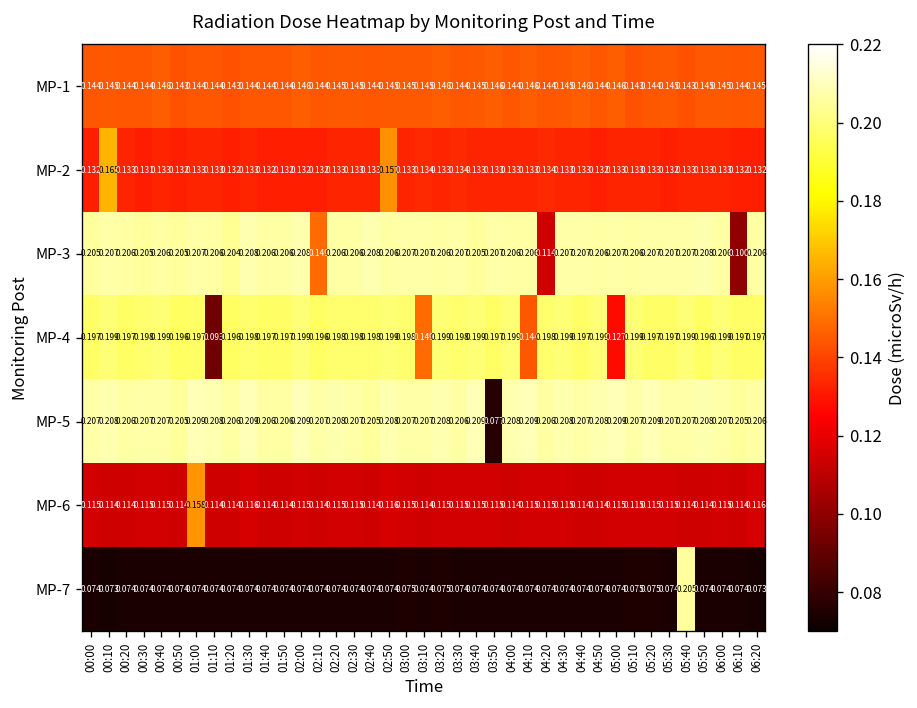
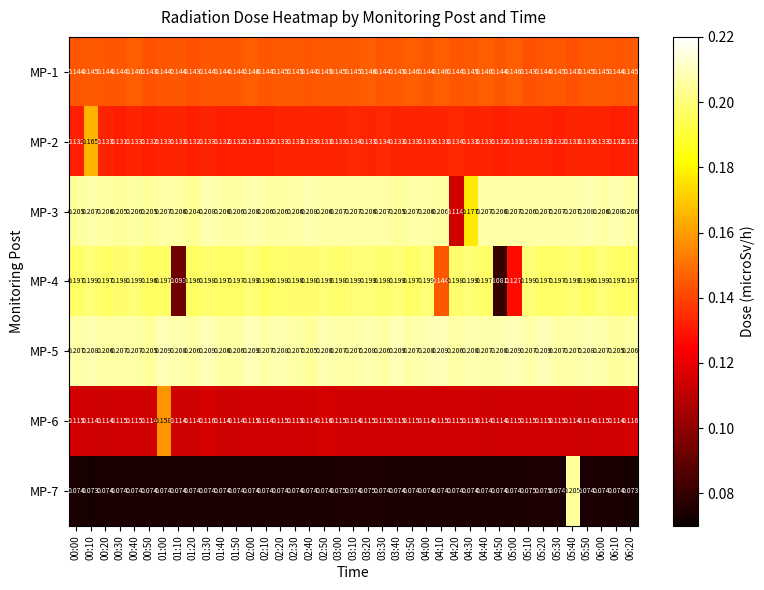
MP-2, 02:50: 0.157 -> 0.133
MP-3, 02:10: 0.149 -> 0.206
MP-3, 04:30: 0.207 -> 0.177
MP-3, 06:10: 0.100 -> 0.208
MP-4, 03:10: 0.149 -> 0.199
MP-4, 04:50: 0.199 -> 0.081
MP-5, 03:50: 0.077 -> 0.207
